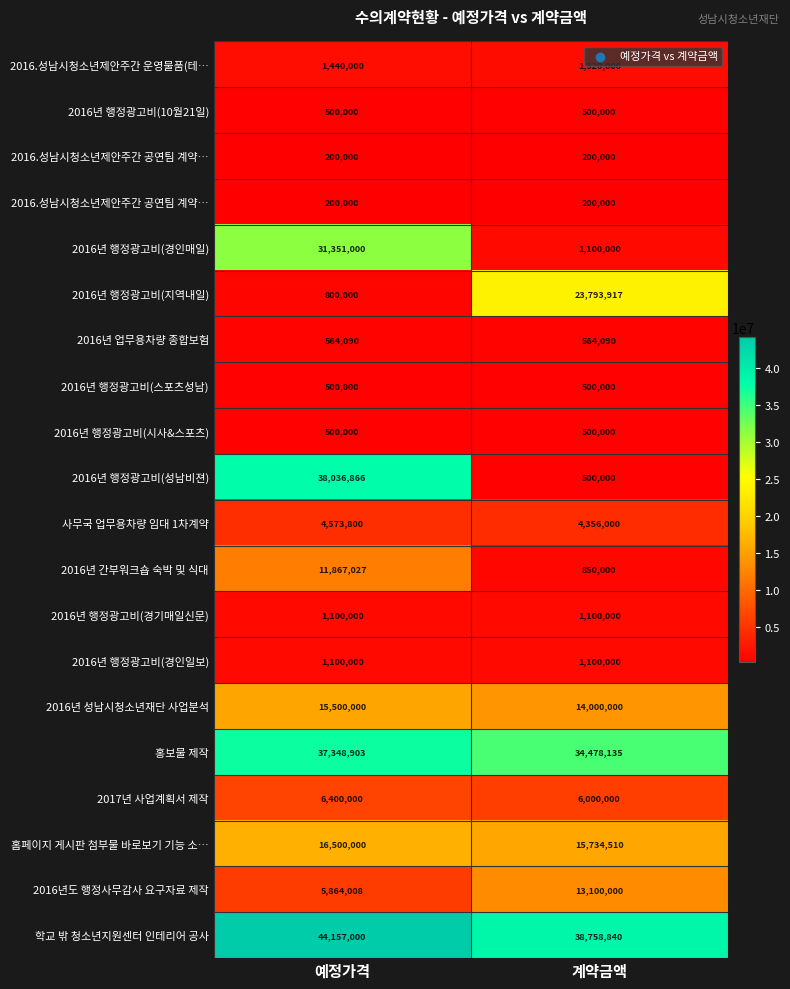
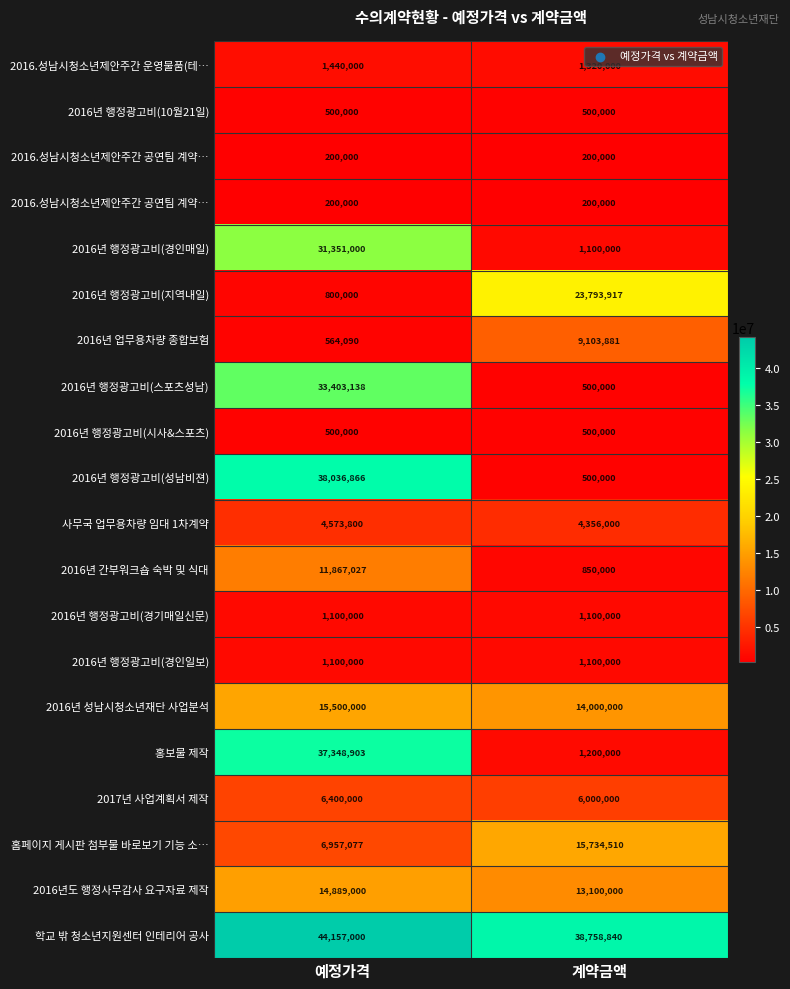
2016년 업무용차량 종합보험, 계약금액: 564,090 -> 9,103,881
2016년 행정광고비(스포츠성남), 예정가격: 500,000 -> 33,403,138
홍보물 제작, 계약금액: 34,478,135 -> 1,200,000
홈페이지 게시판 첨부물 바로보기 기능 소…, 예정가격: 16,500,000 -> 6,957,077
2016년도 행정사무감사 요구자료 제작, 예정가격: 5,864,008 -> 14,889,000
